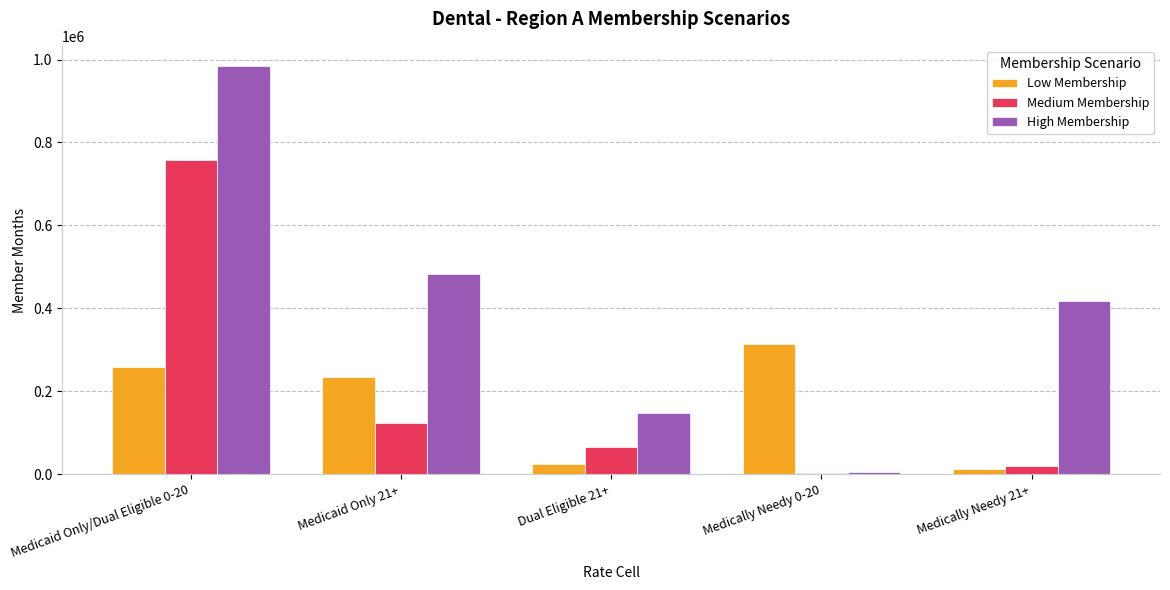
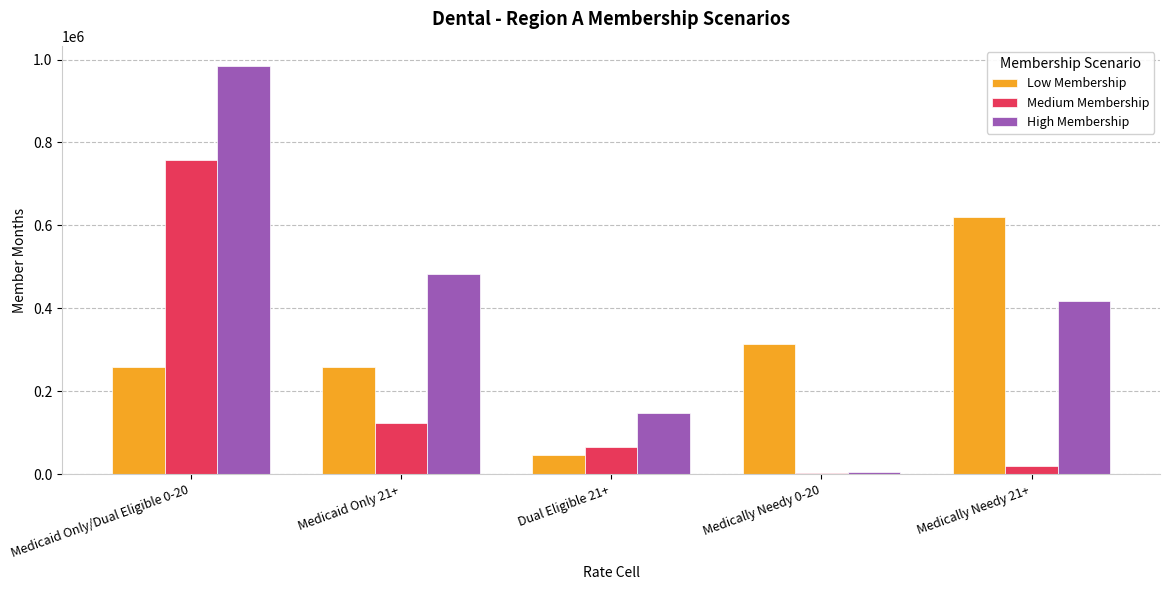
Low Membership, Medicaid Only 21+: 240000 -> 260000
Low Membership, Dual Eligible 21+: 20000 -> 50000
Low Membership, Medically Needy 21+: 10000 -> 620000
